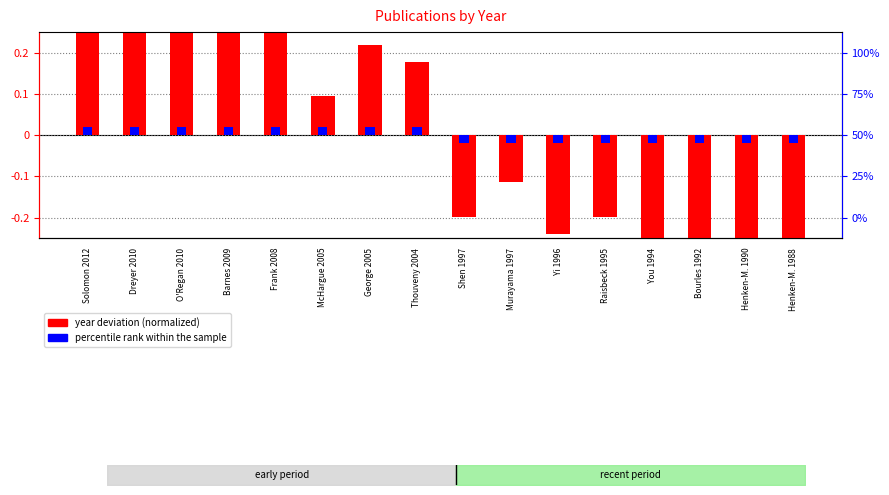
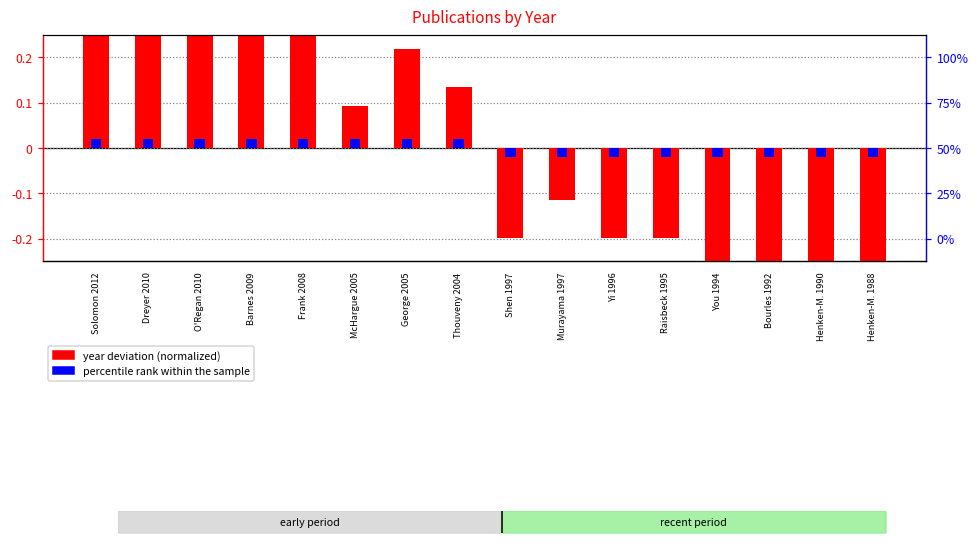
year deviation (normalized), Thouveny 2004: 0.18 -> 0.14
year deviation (normalized), Yi 1996: -0.24 -> -0.20
